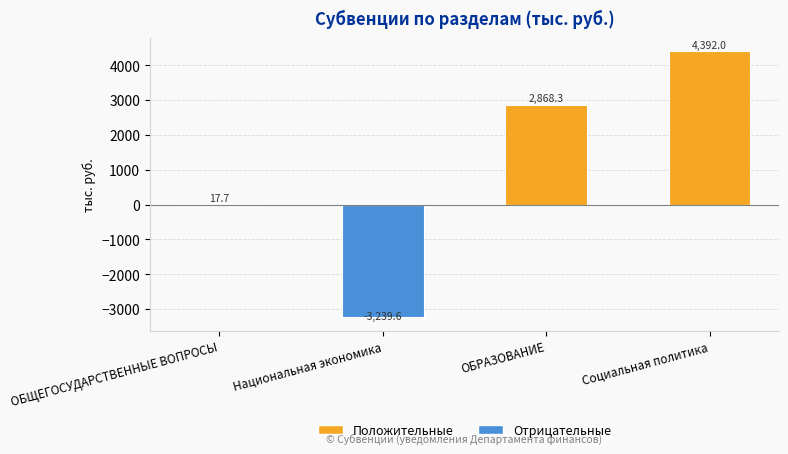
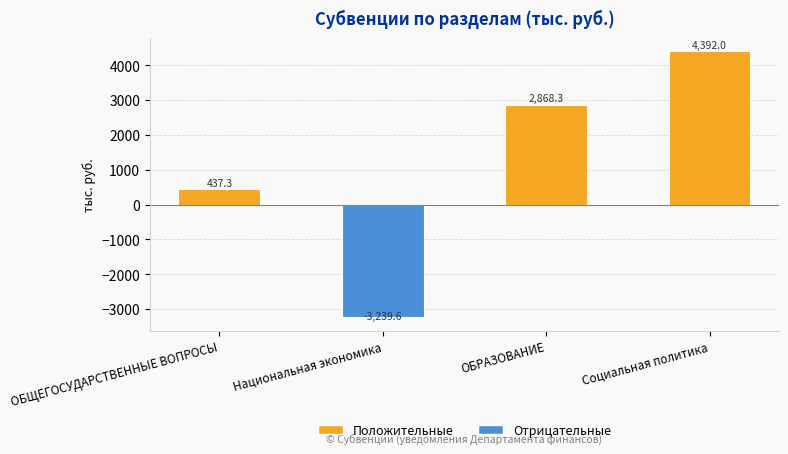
ОБЩЕГОСУДАРСТВЕННЫЕ ВОПРОСЫ: 17.7 -> 437.3
